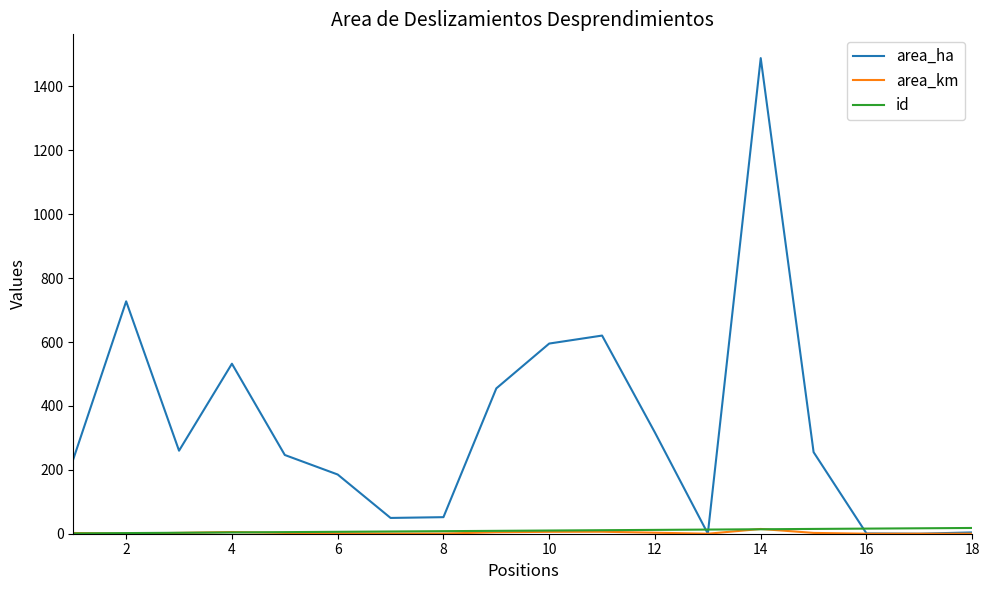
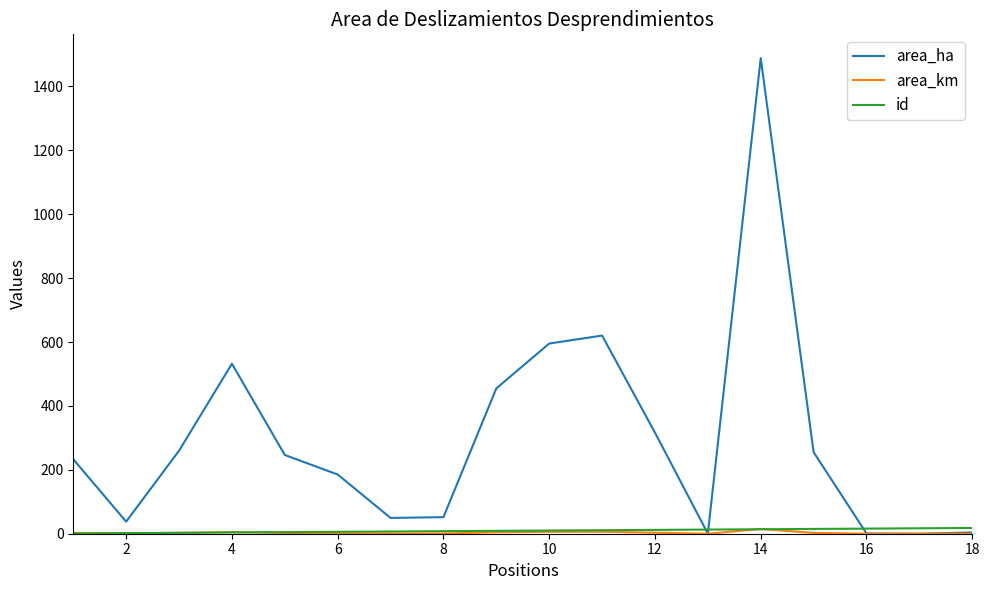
area_ha, 2: 730 -> 40
